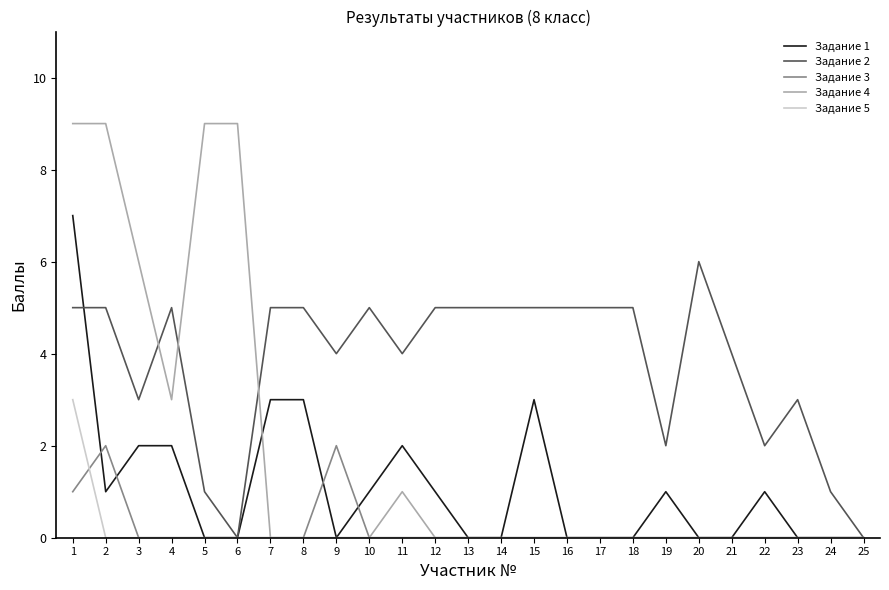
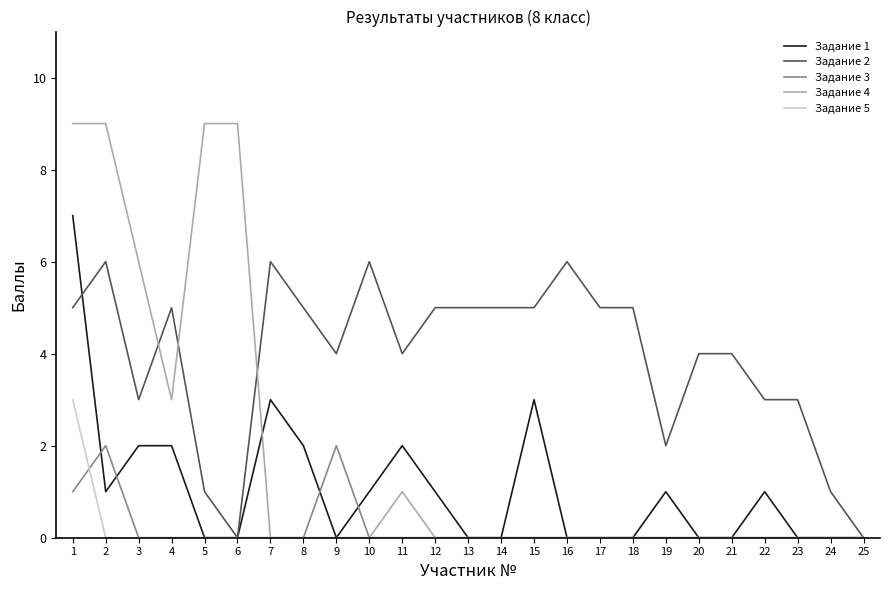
Задание 2, 2: 5 -> 6
Задание 2, 7: 5 -> 6
Задание 1, 8: 3 -> 2
Задание 2, 10: 5 -> 6
Задание 2, 16: 5 -> 6
Задание 2, 20: 6 -> 4
Задание 2, 22: 2 -> 3
